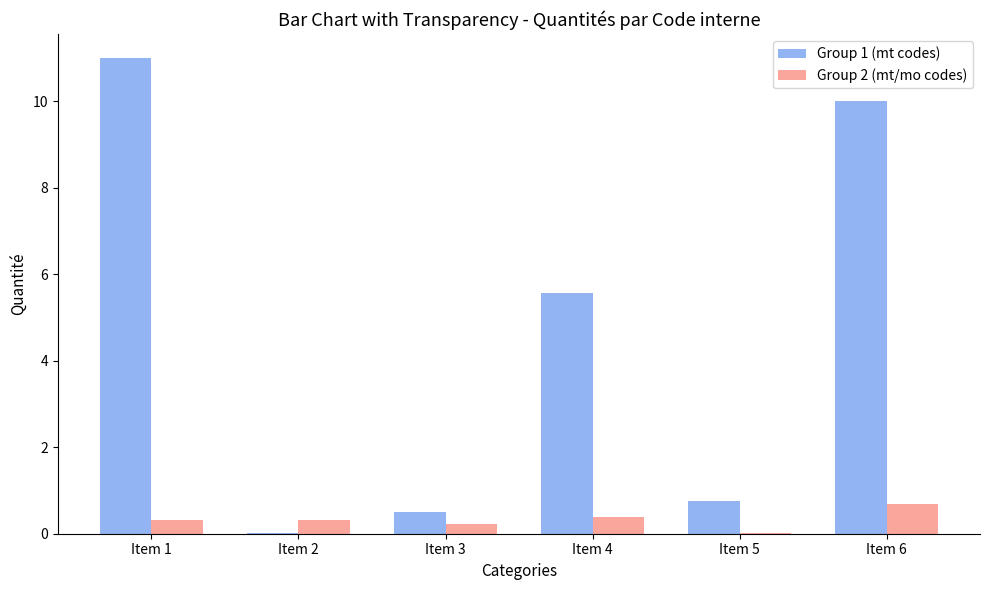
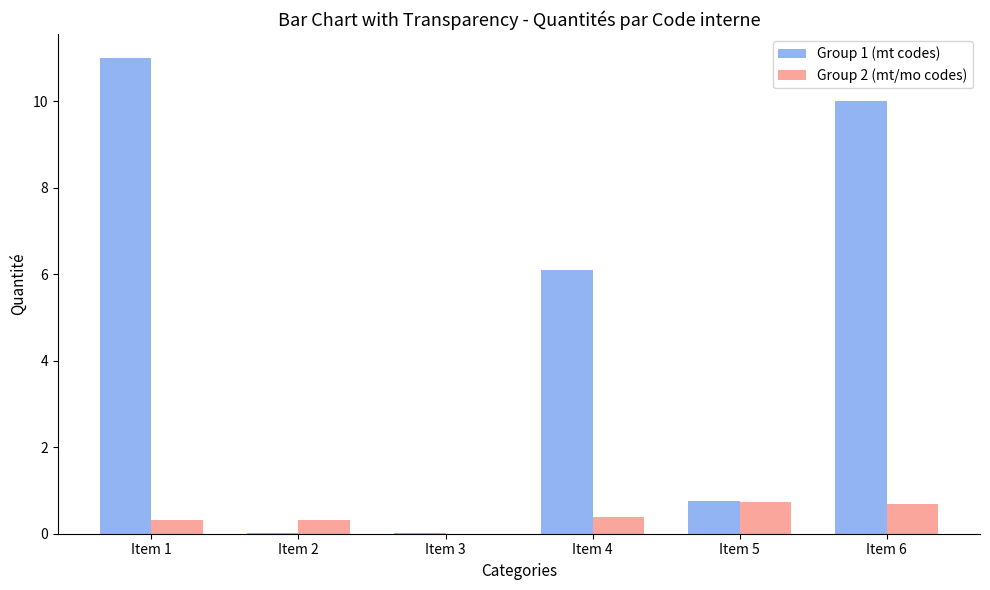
Group 1 (mt codes), Item 3: 0.5 -> 0.0
Group 2 (mt/mo codes), Item 3: 0.2 -> 0.0
Group 1 (mt codes), Item 4: 5.6 -> 6.1
Group 2 (mt/mo codes), Item 5: 0.0 -> 0.7
